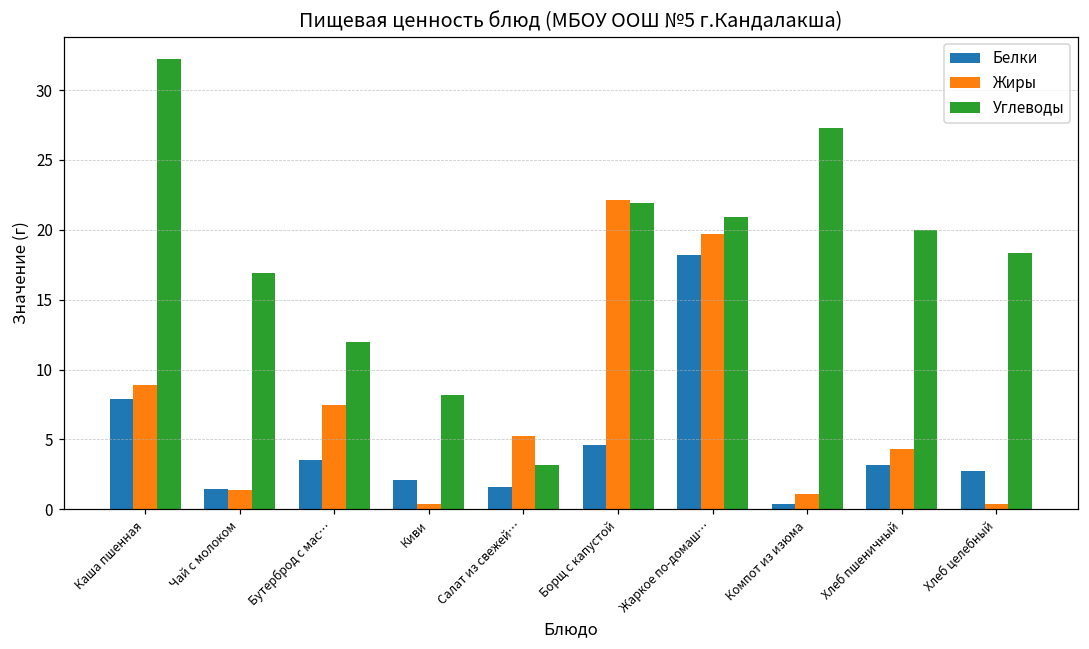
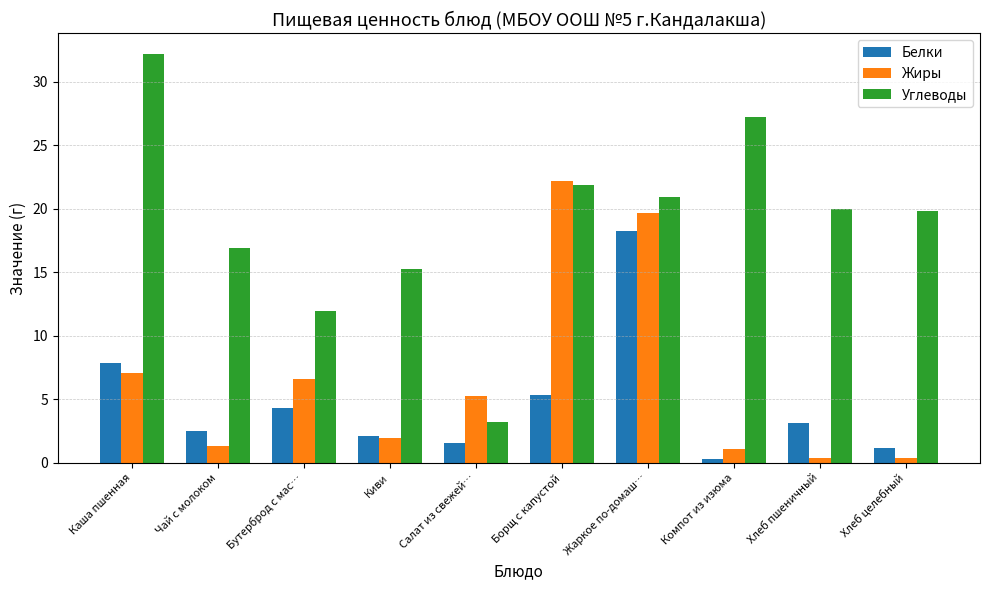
Жиры, Каша пшенная: 8.9 -> 7.1
Белки, Чай с молоком: 1.5 -> 2.5
Белки, Бутерброд с мас…: 3.5 -> 4.4
Жиры, Бутерброд с мас…: 7.5 -> 6.6
Жиры, Киви: 0.4 -> 2.0
Углеводы, Киви: 8.2 -> 15.3
Белки, Борщ с капустой: 4.6 -> 5.4
Жиры, Хлеб пшеничный: 4.3 -> 0.4
Белки, Хлеб целебный: 2.7 -> 1.2
Углеводы, Хлеб целебный: 18.3 -> 19.8
